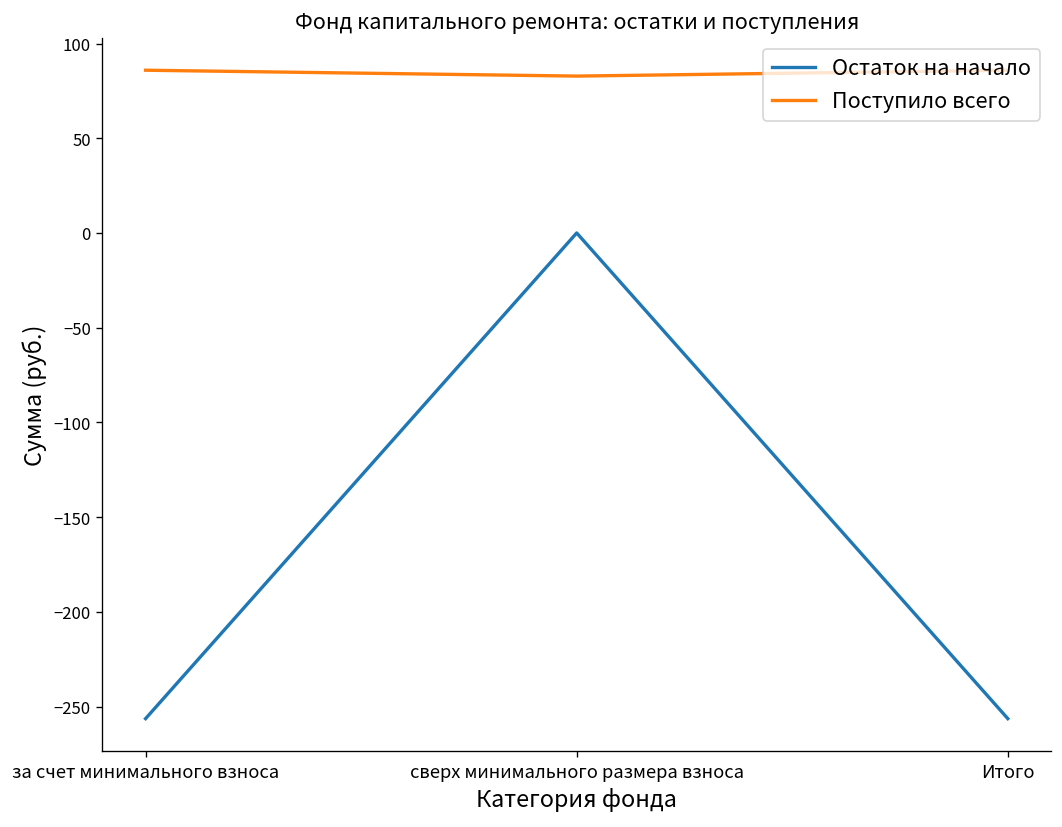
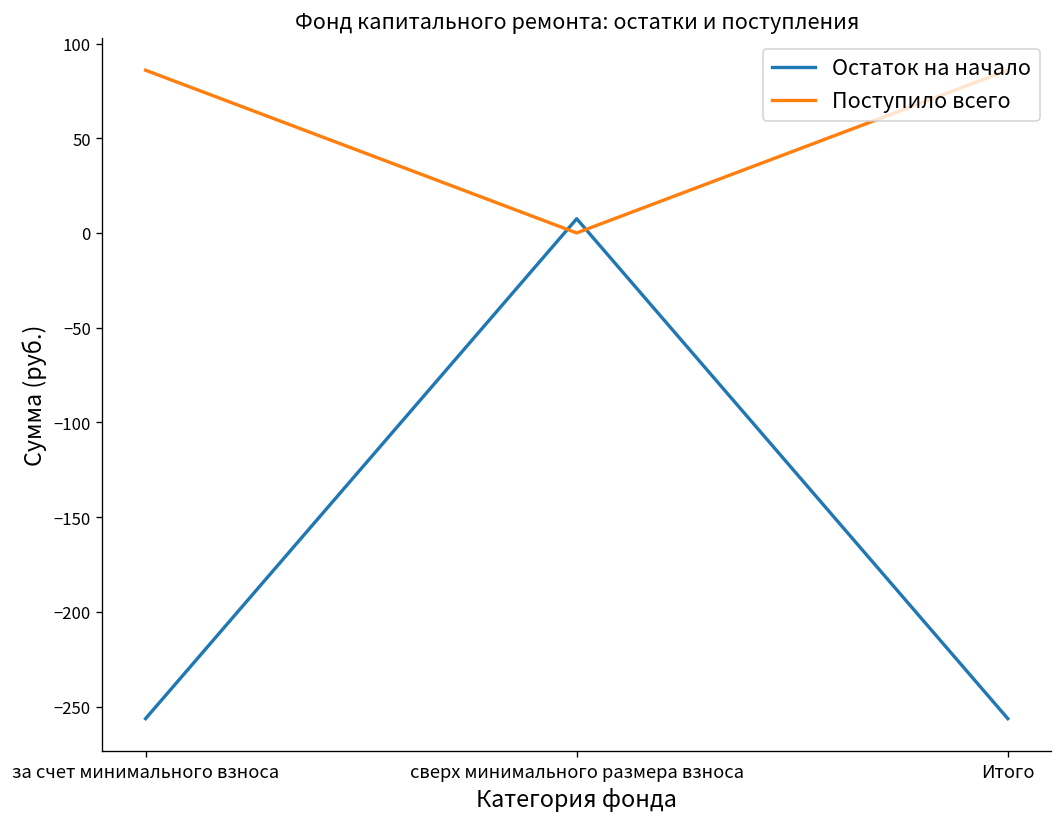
Остаток на начало, сверх минимального размера взноса: 0 -> 8
Поступило всего, сверх минимального размера взноса: 83 -> 0
